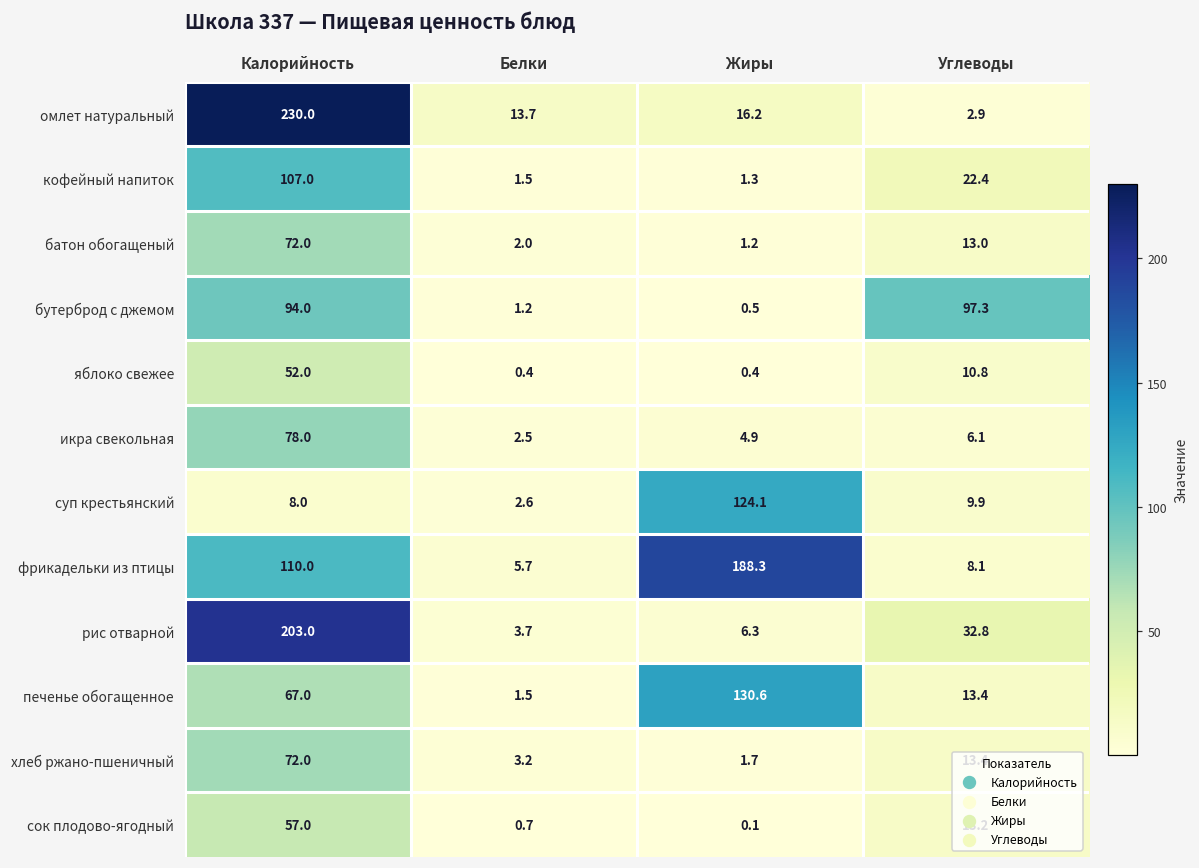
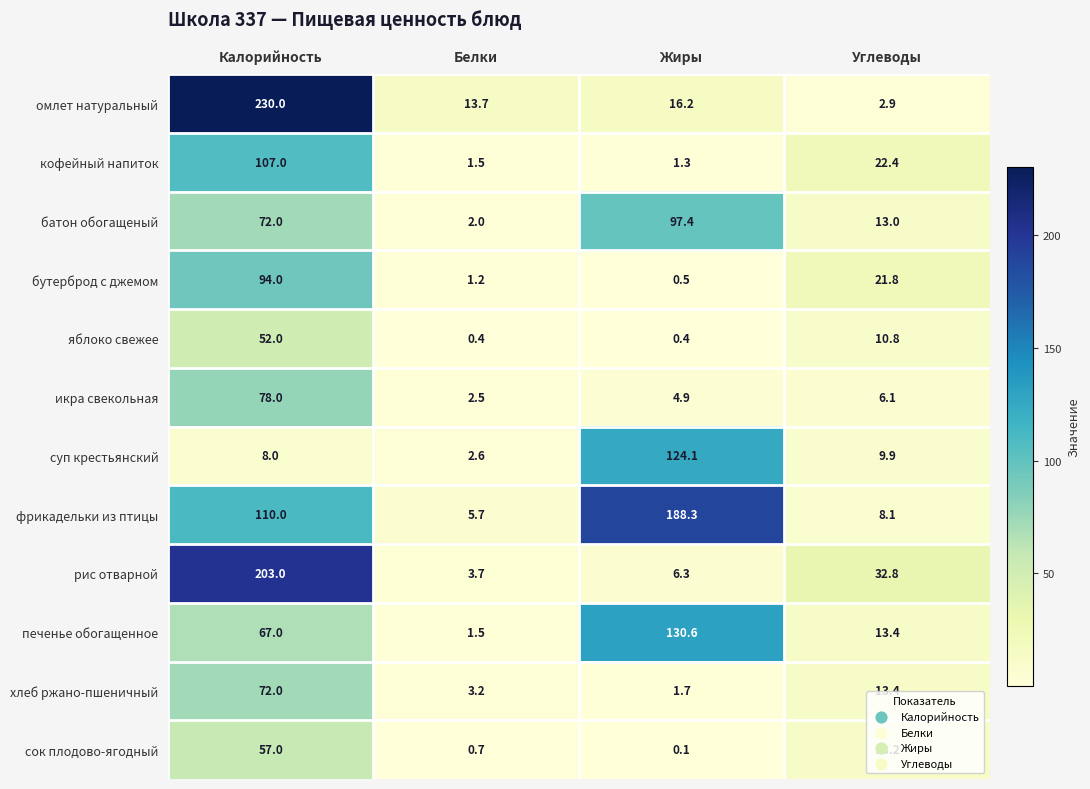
батон обогащеный, Жиры: 1.2 -> 97.4
бутерброд с джемом, Углеводы: 97.3 -> 21.8
